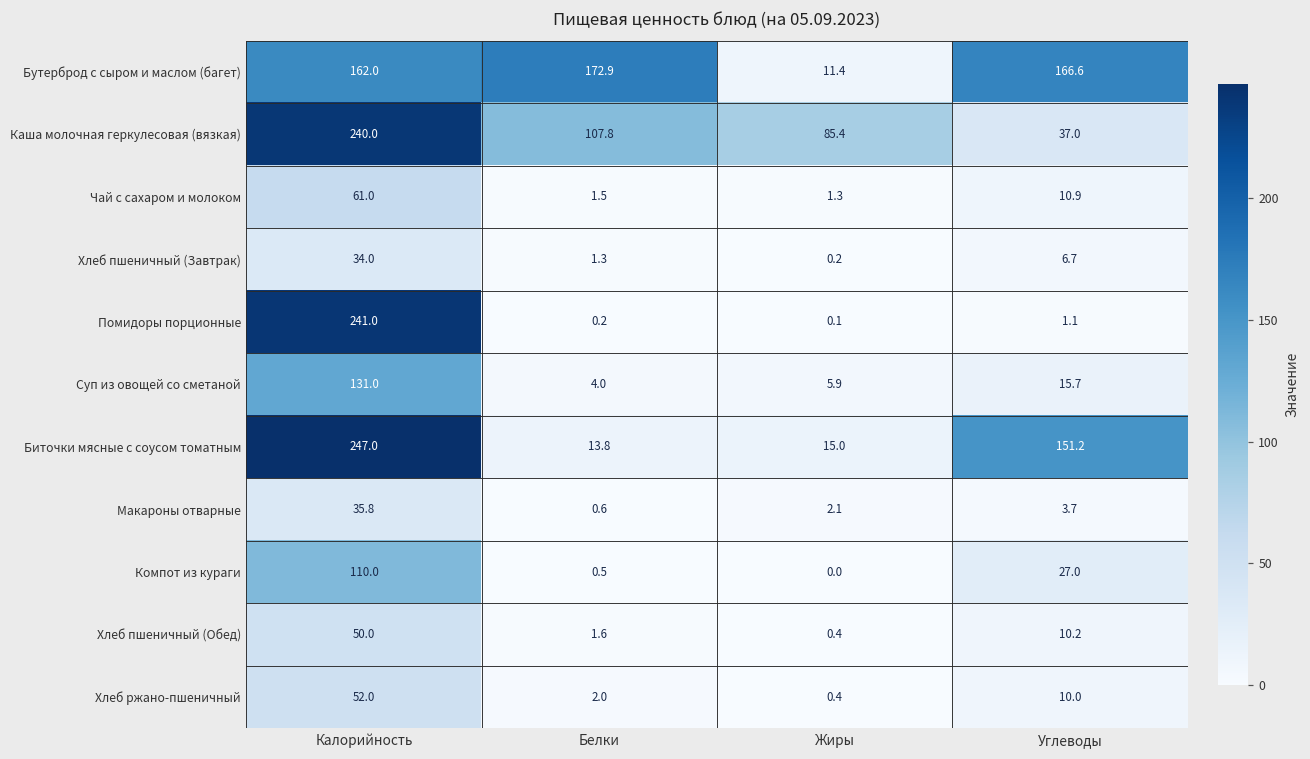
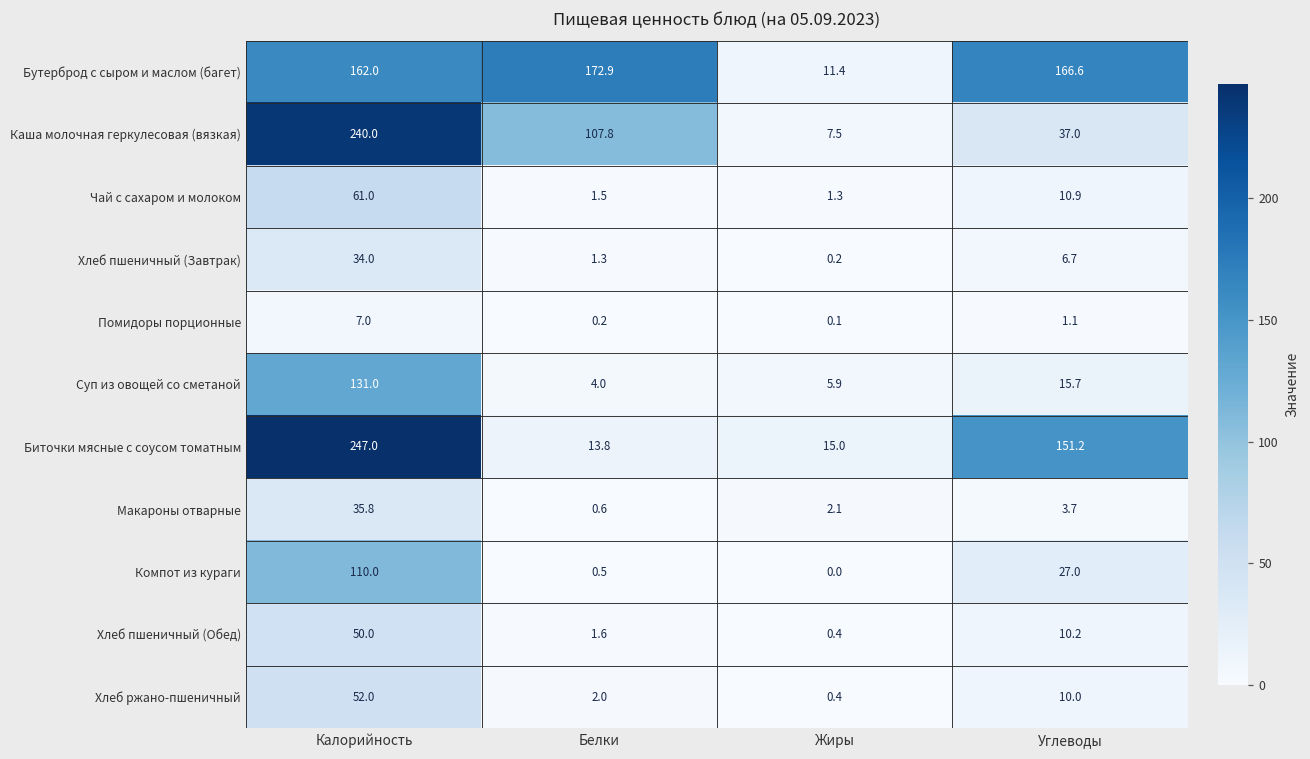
Каша молочная геркулесовая (вязкая), Жиры: 85.4 -> 7.5
Помидоры порционные, Калорийность: 241.0 -> 7.0
